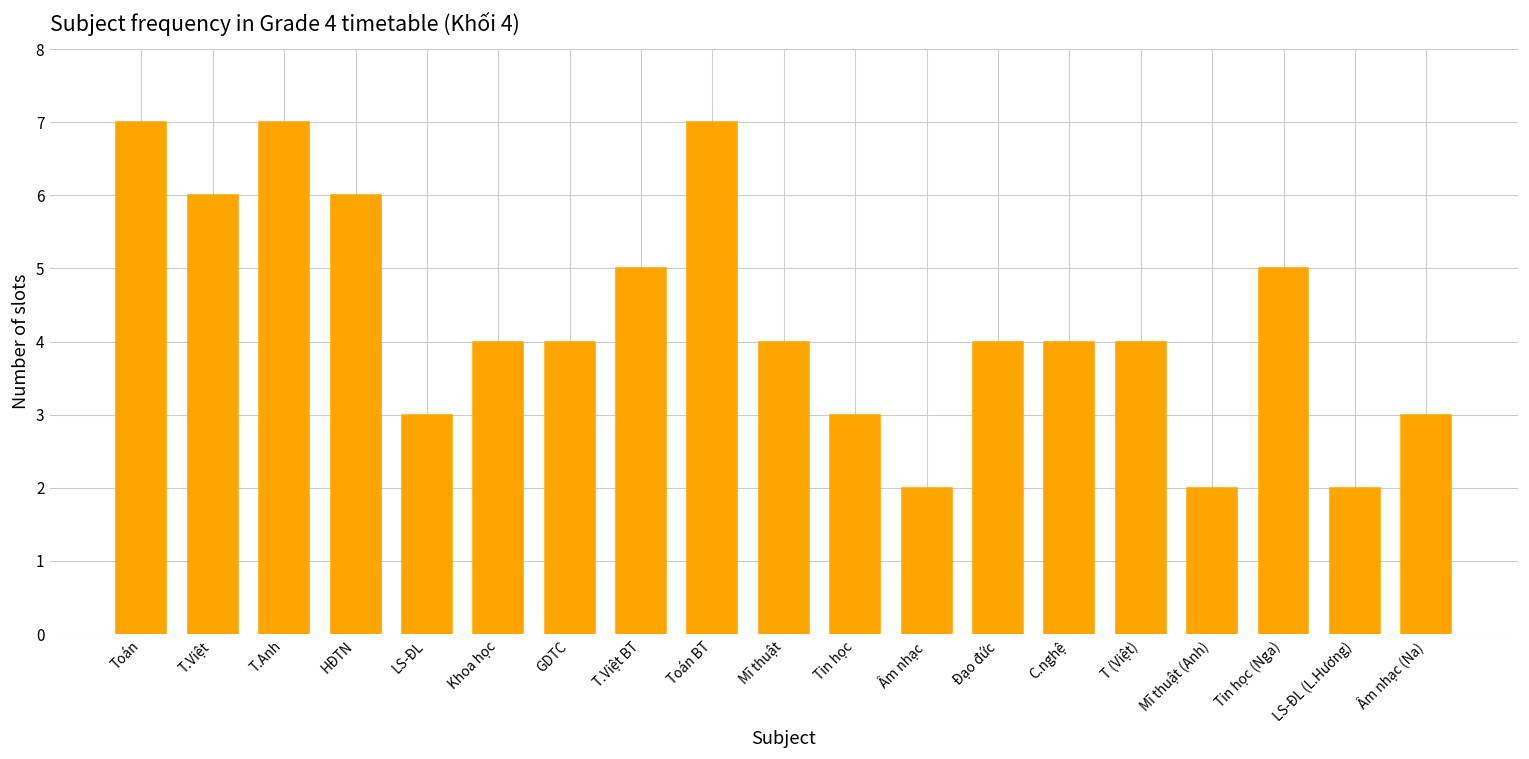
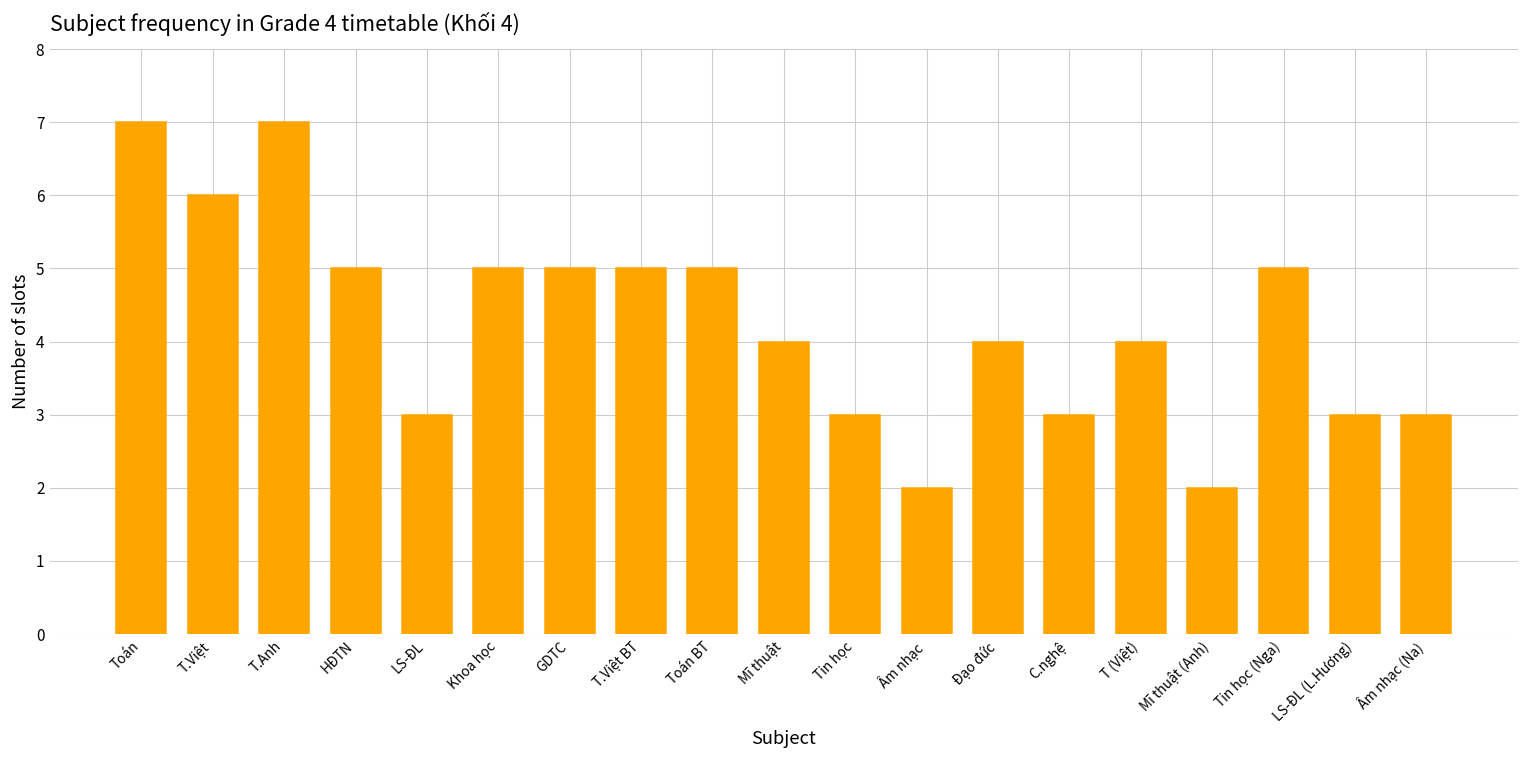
HĐTN: 6 -> 5
Khoa học: 4 -> 5
GDTC: 4 -> 5
Toán BT: 7 -> 5
C.nghệ: 4 -> 3
LS-ĐL (L.Hương): 2 -> 3
